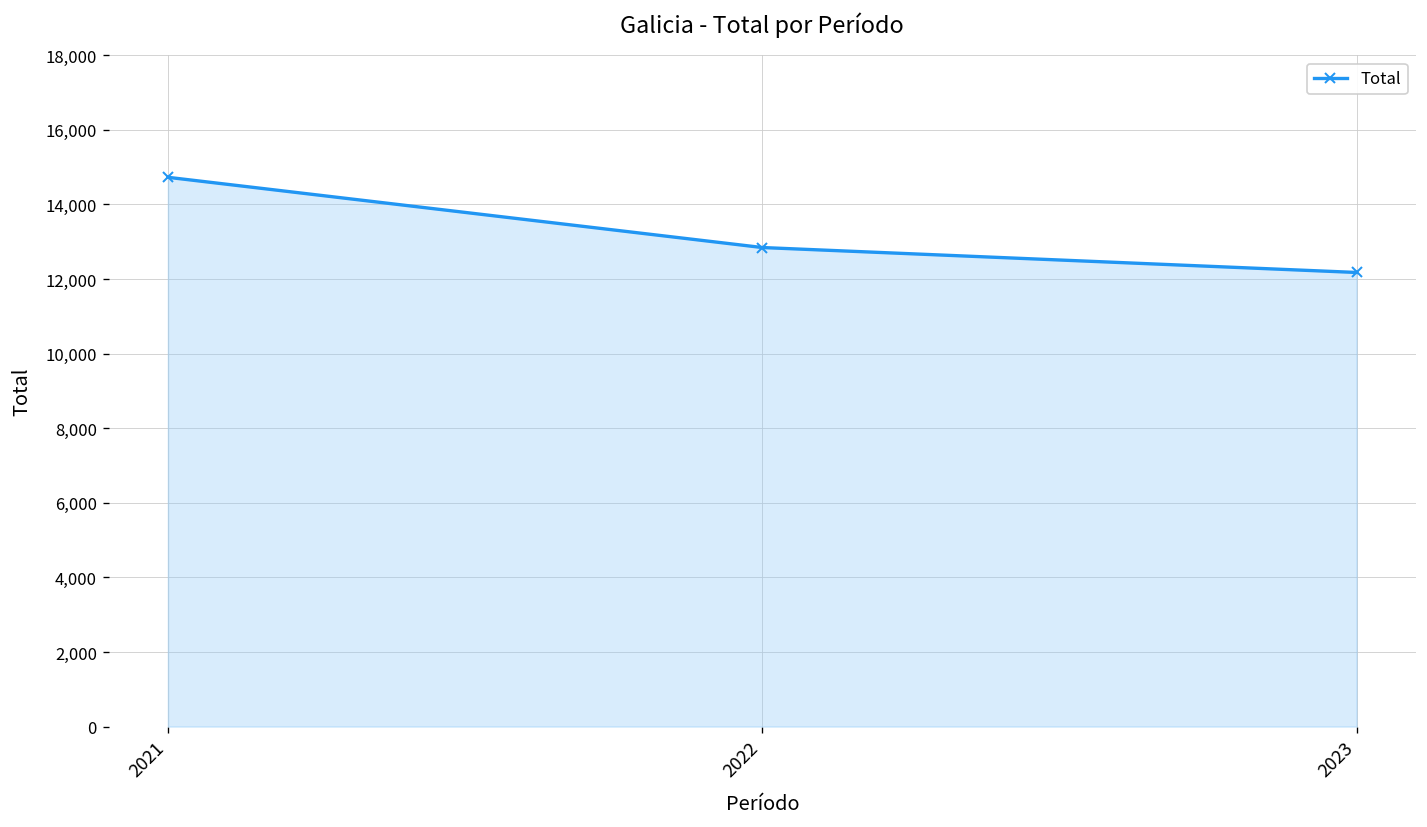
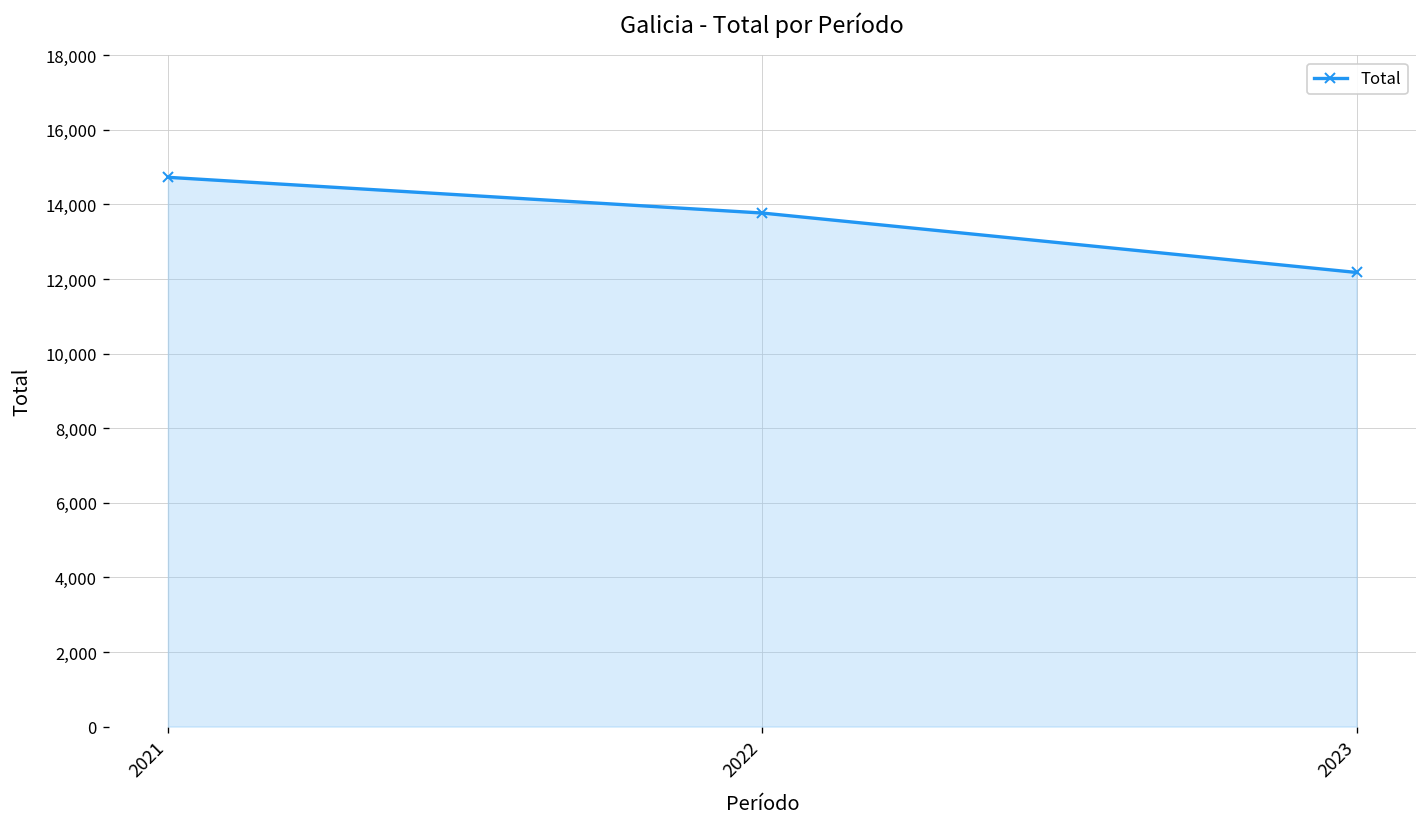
2022: 12,800 -> 13,800
